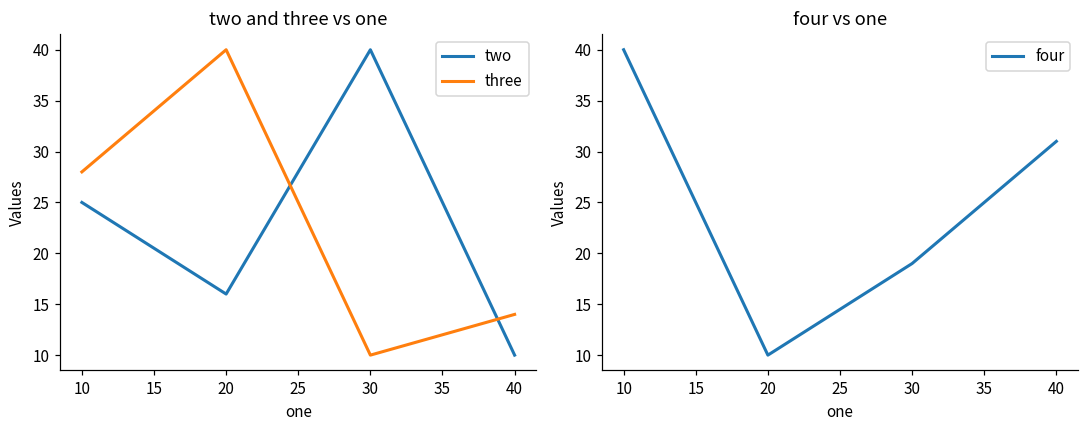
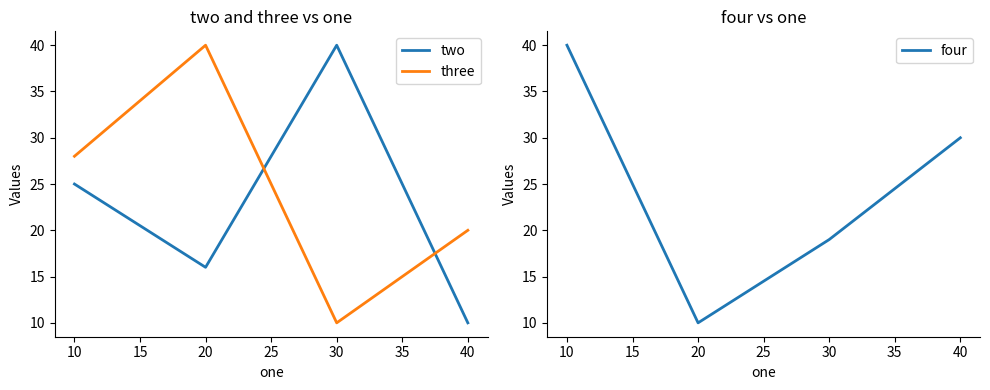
two and three vs one, three, 40: 14 -> 20
four vs one, 40: 31 -> 30
